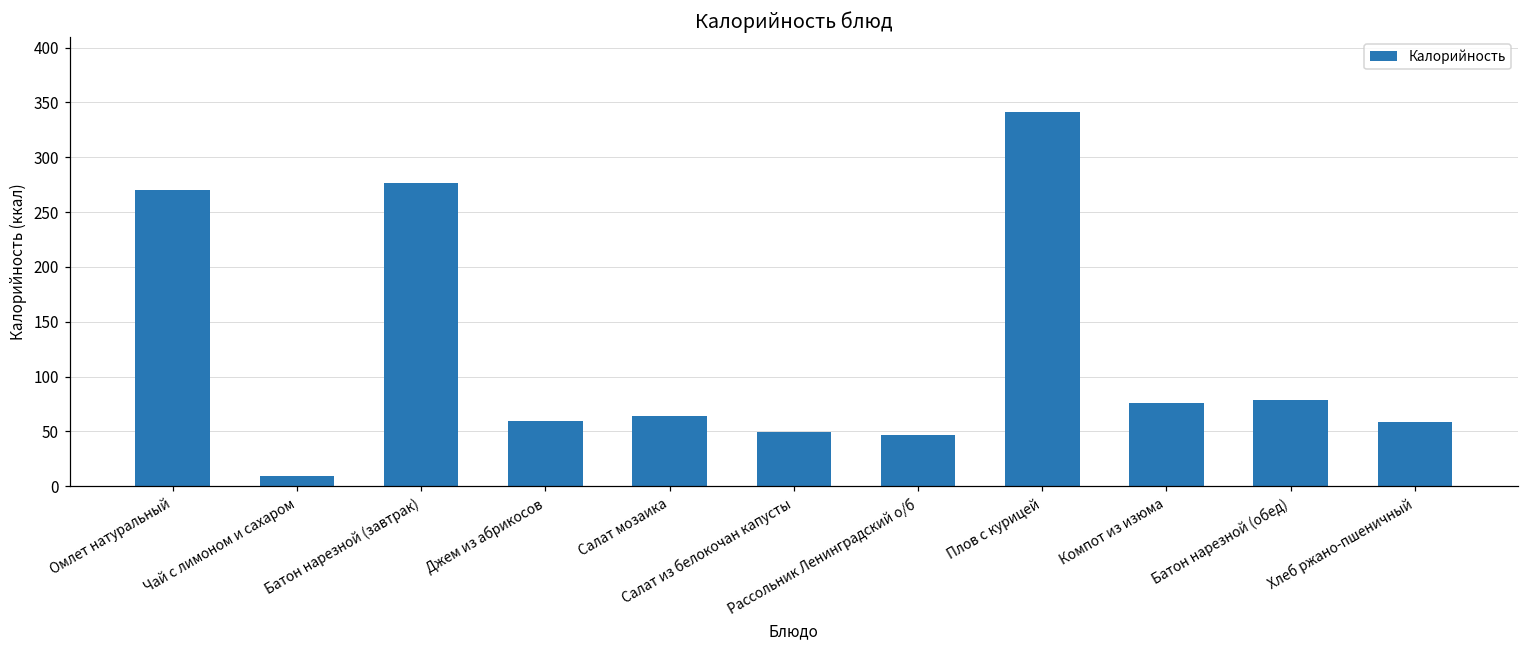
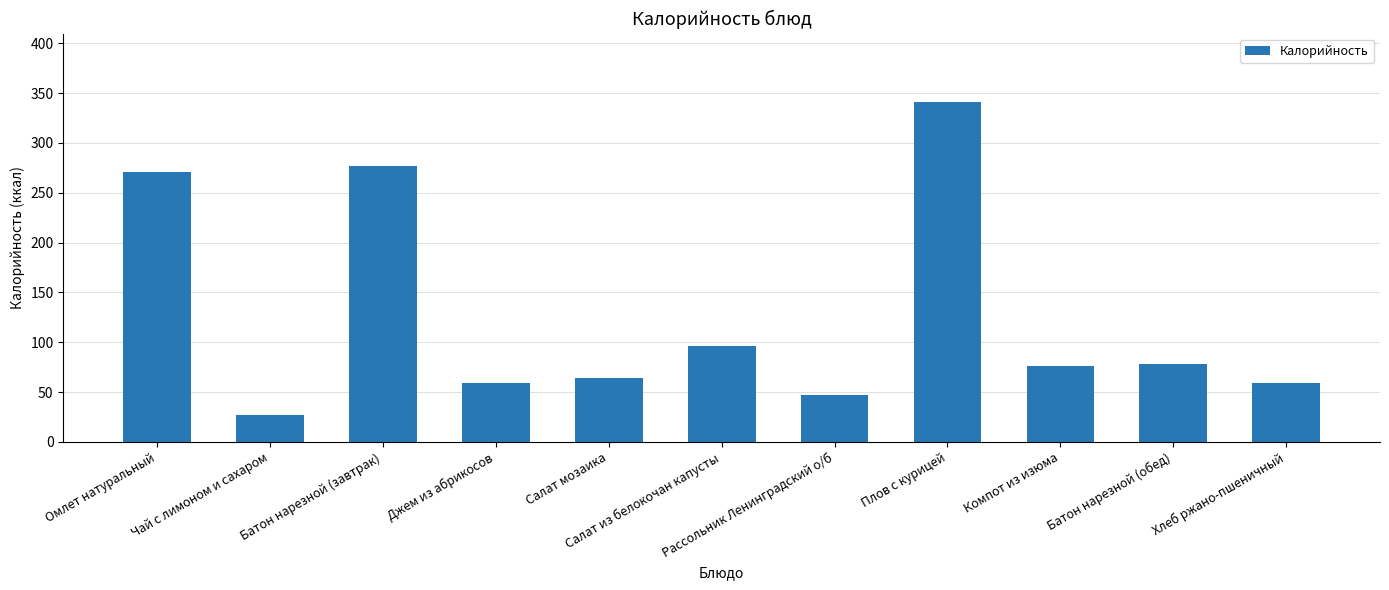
Чай с лимоном и сахаром: 10 -> 30
Салат из белокочан капусты: 50 -> 100
